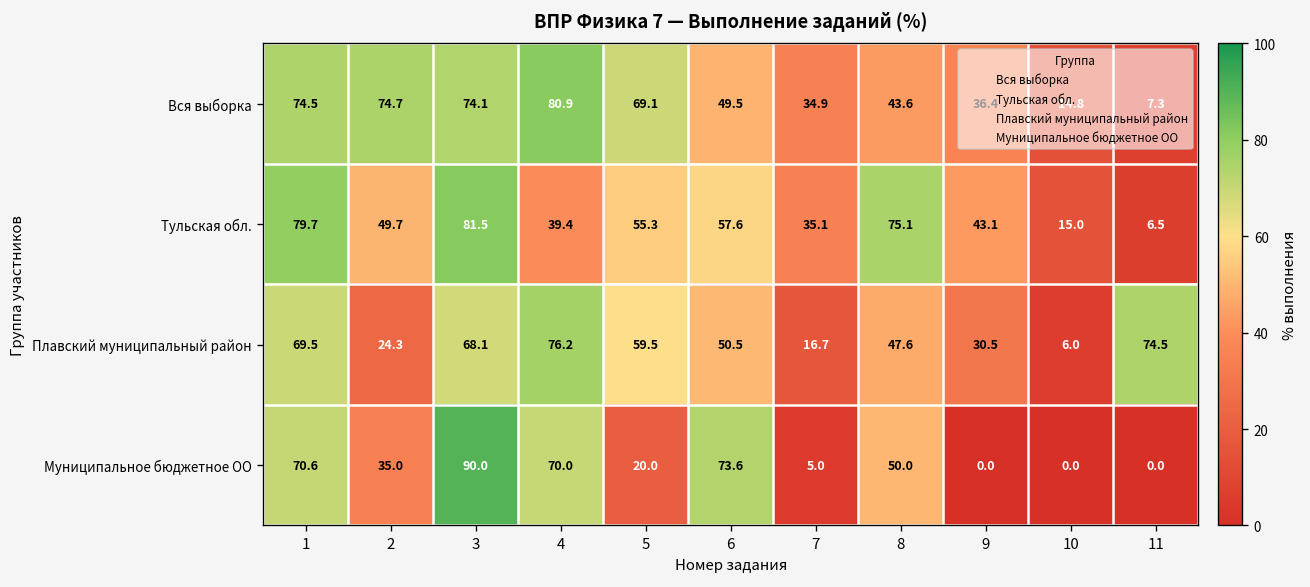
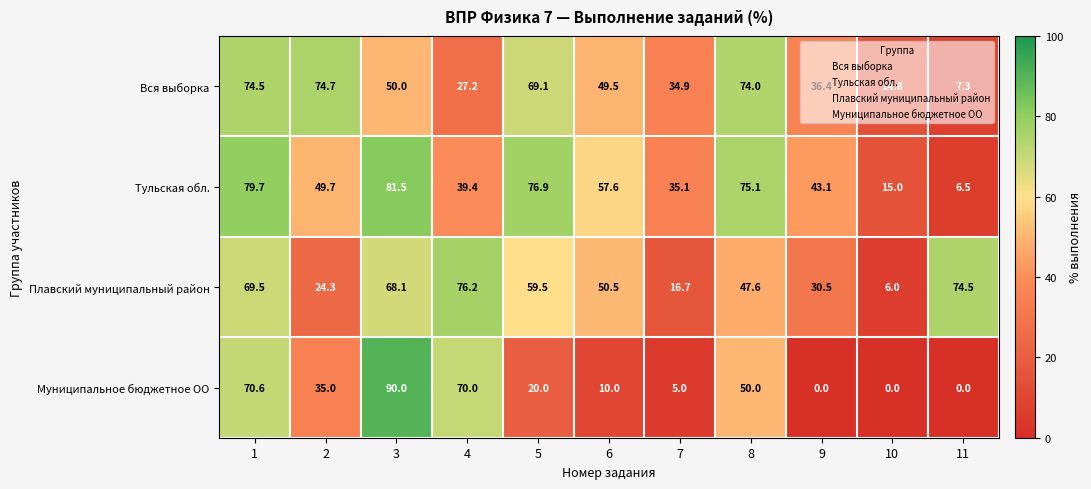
Вся выборка, 3: 74.1 -> 50.0
Вся выборка, 4: 80.9 -> 27.2
Вся выборка, 8: 43.6 -> 74.0
Тульская обл., 5: 55.3 -> 76.9
Муниципальное бюджетное ОО, 6: 73.6 -> 10.0
